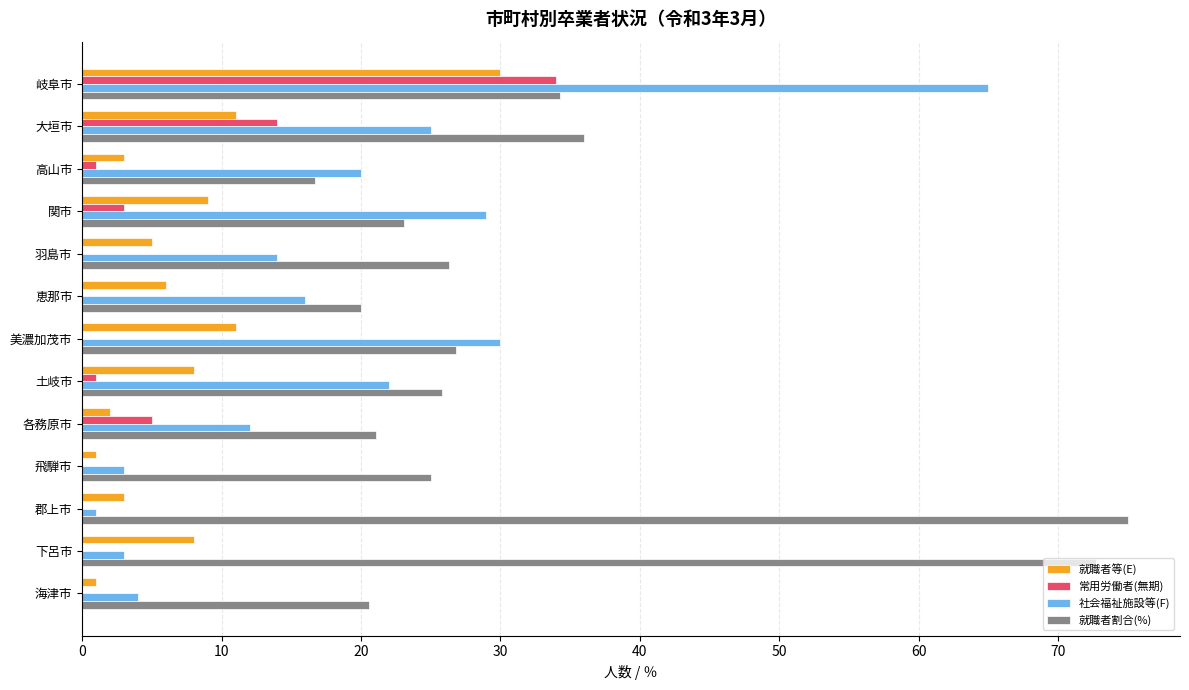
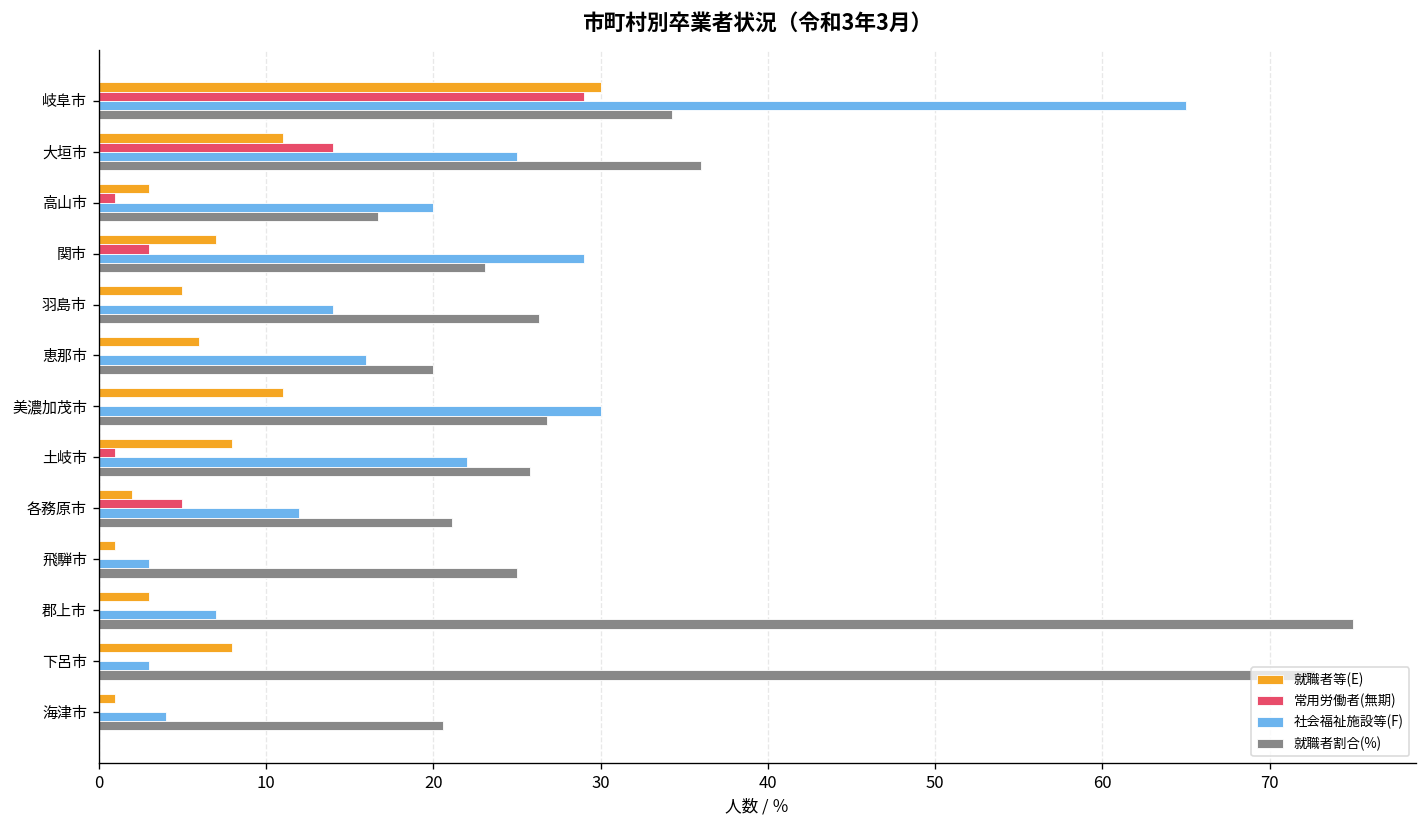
常用労働者(無期), 岐阜市: 34 -> 29
就職者等(E), 関市: 9 -> 7
社会福祉施設等(F), 郡上市: 1 -> 7
